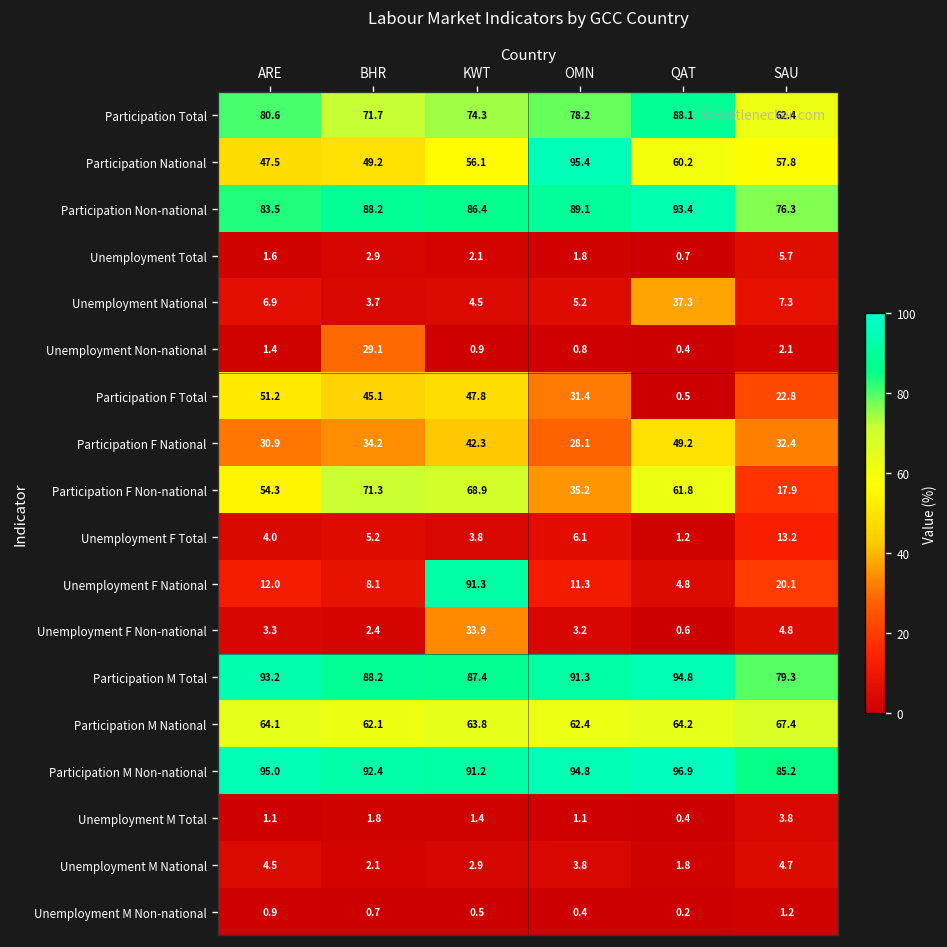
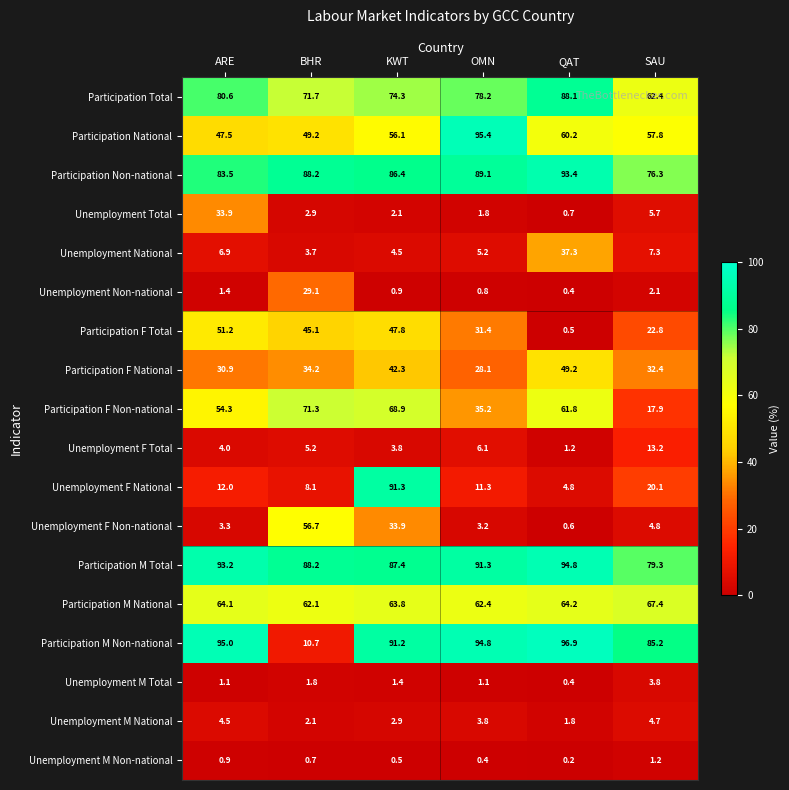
Unemployment Total, ARE: 1.6 -> 33.9
Unemployment F Non-national, BHR: 2.4 -> 56.7
Participation M Non-national, BHR: 92.4 -> 10.7
